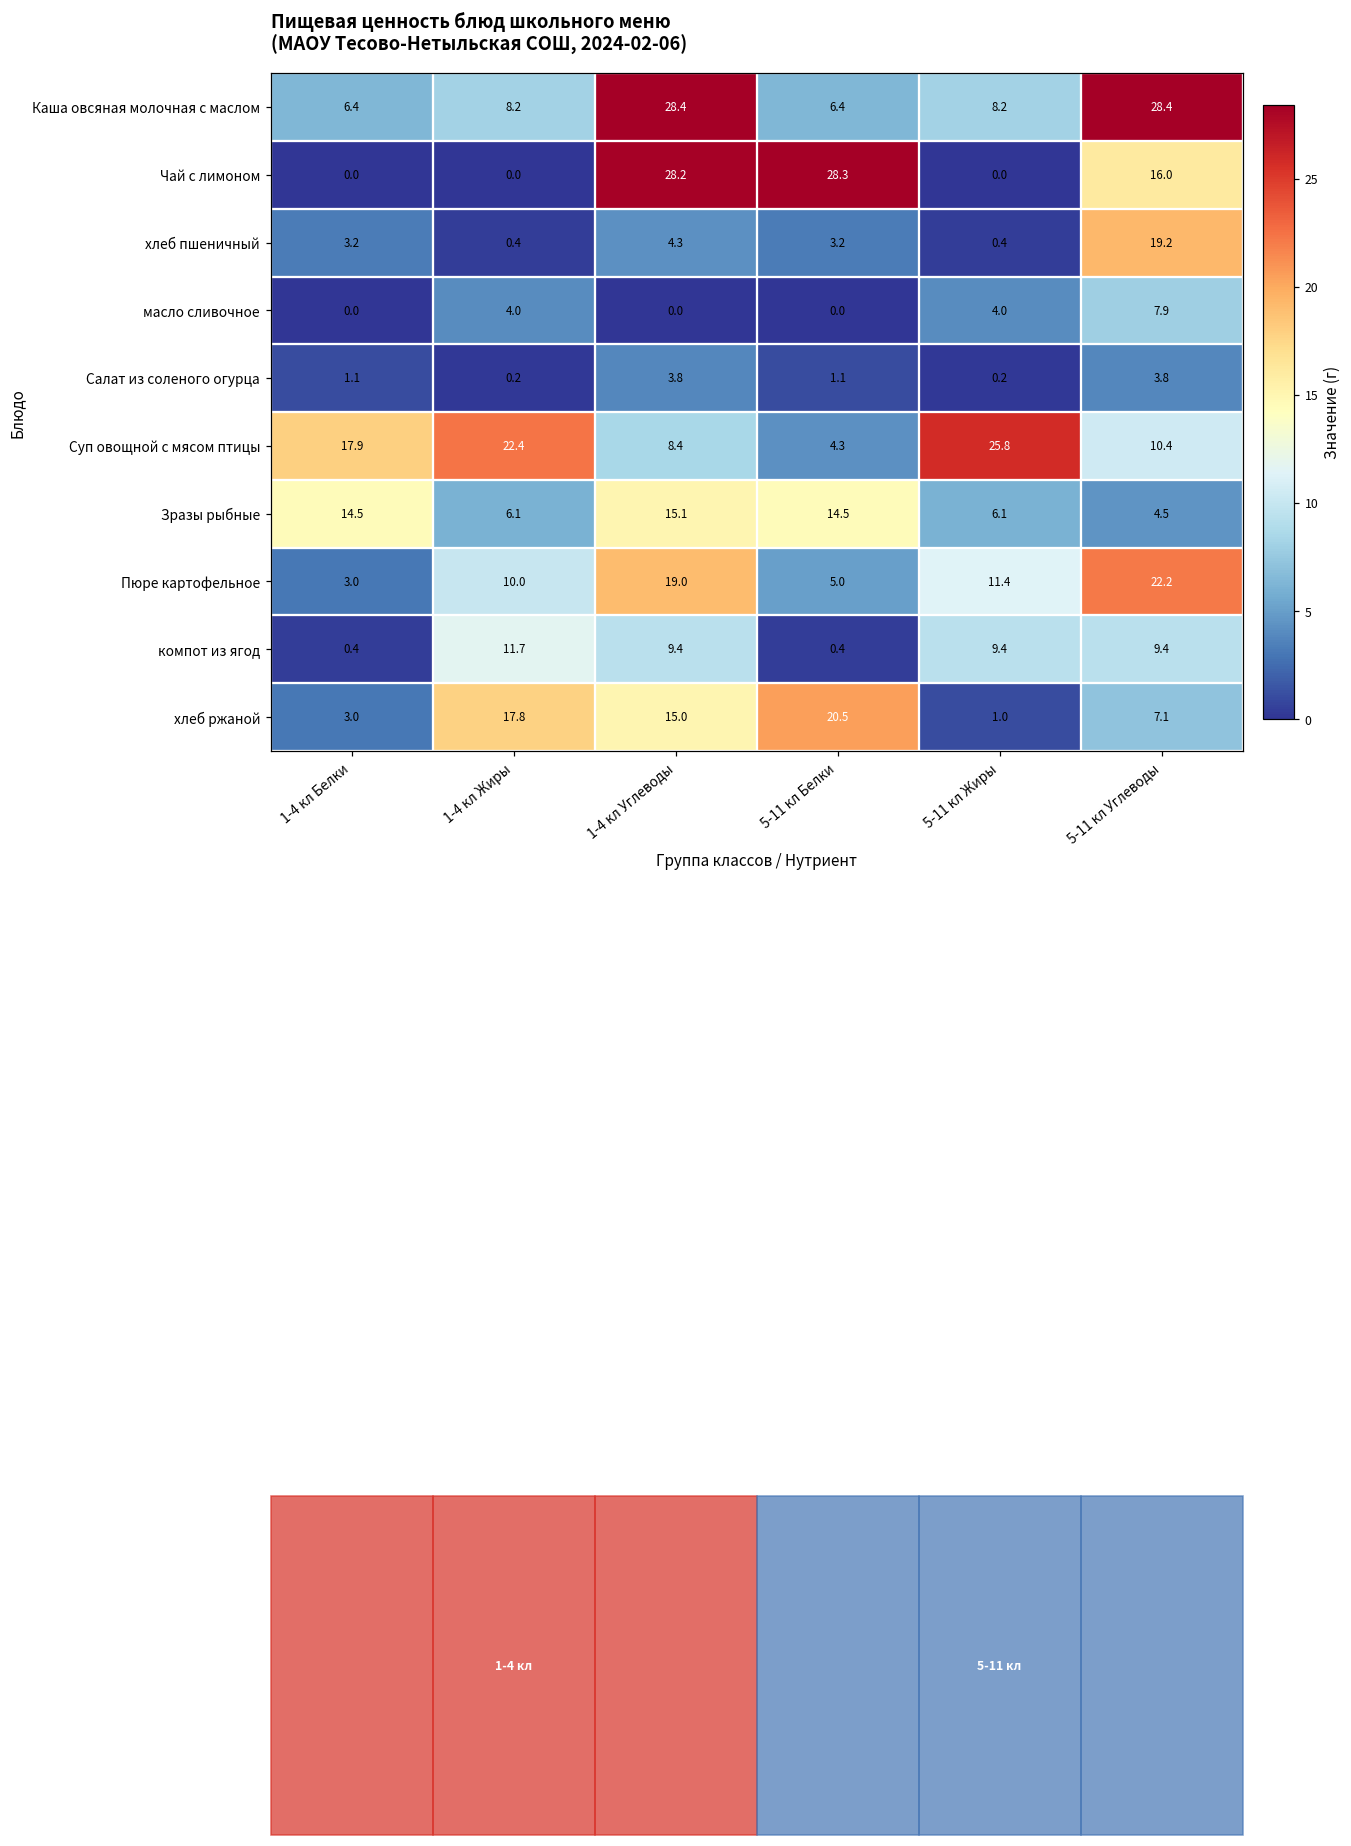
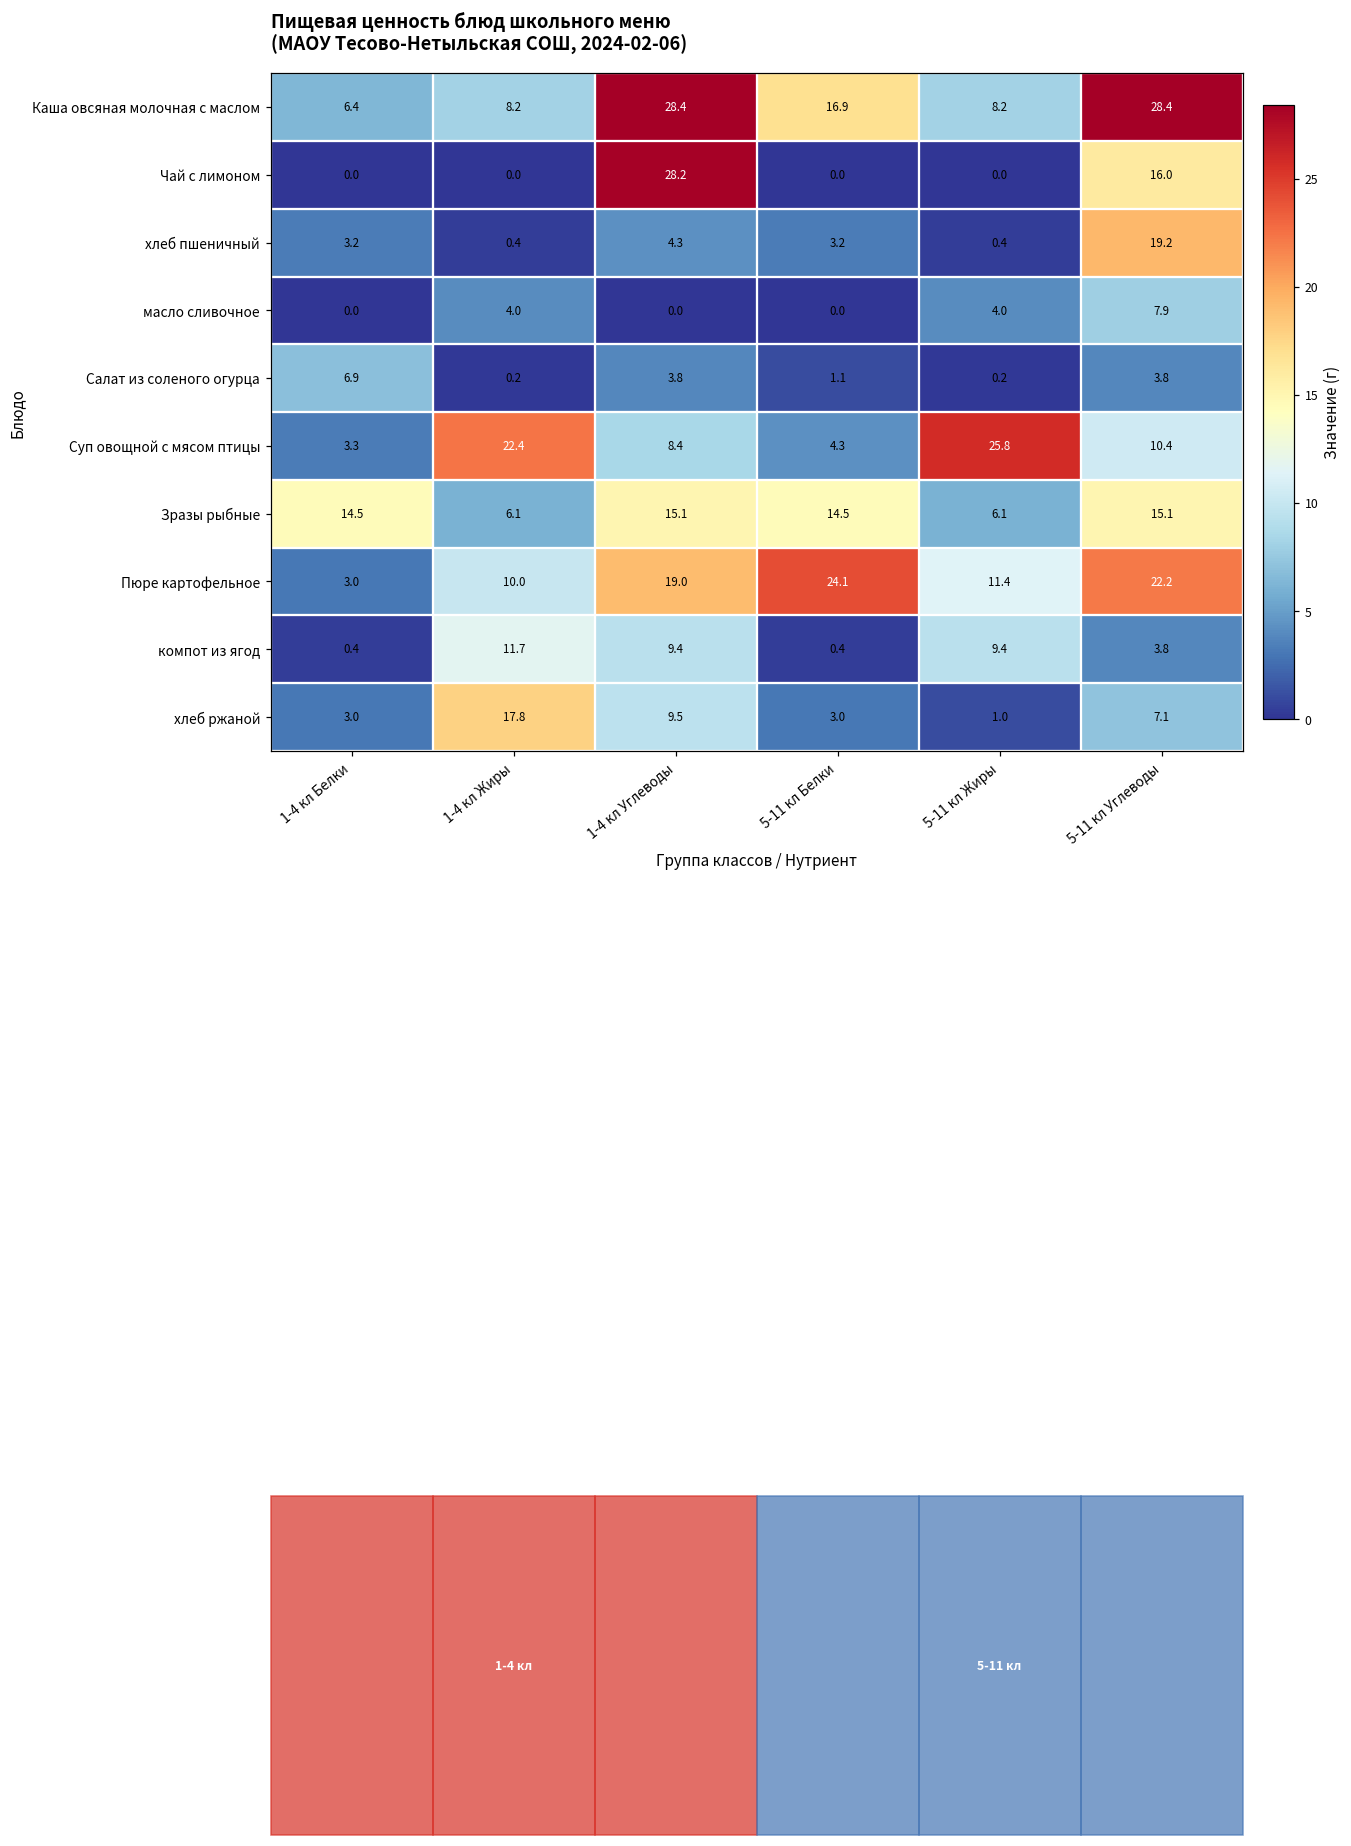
Каша овсяная молочная с маслом, 5-11 кл Белки: 6.4 -> 16.9
Чай с лимоном, 5-11 кл Белки: 28.3 -> 0.0
Салат из соленого огурца, 1-4 кл Белки: 1.1 -> 6.9
Суп овощной с мясом птицы, 1-4 кл Белки: 17.9 -> 3.3
Зразы рыбные, 5-11 кл Углеводы: 4.5 -> 15.1
Пюре картофельное, 5-11 кл Белки: 5.0 -> 24.1
компот из ягод, 5-11 кл Углеводы: 9.4 -> 3.8
хлеб ржаной, 1-4 кл Углеводы: 15.0 -> 9.5
хлеб ржаной, 5-11 кл Белки: 20.5 -> 3.0
